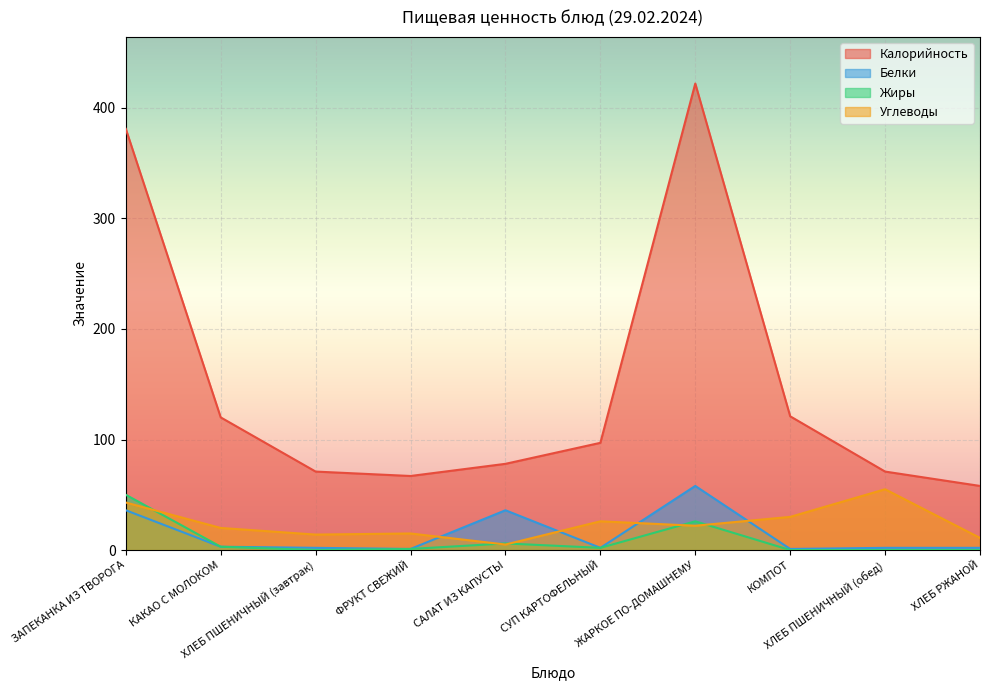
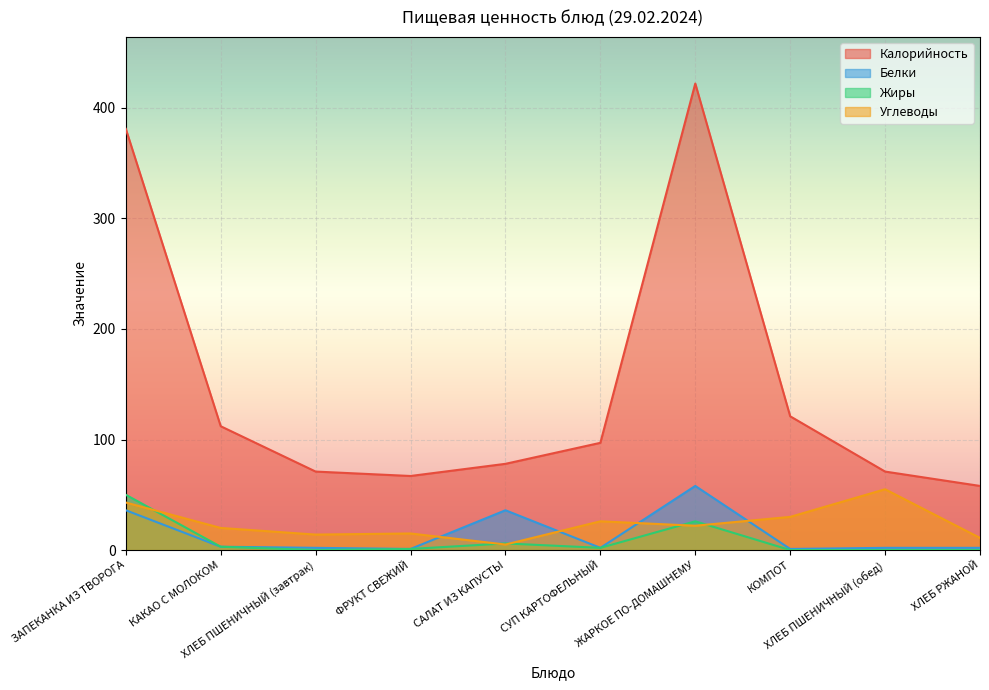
Калорийность, КАКАО С МОЛОКОМ: 120 -> 112
